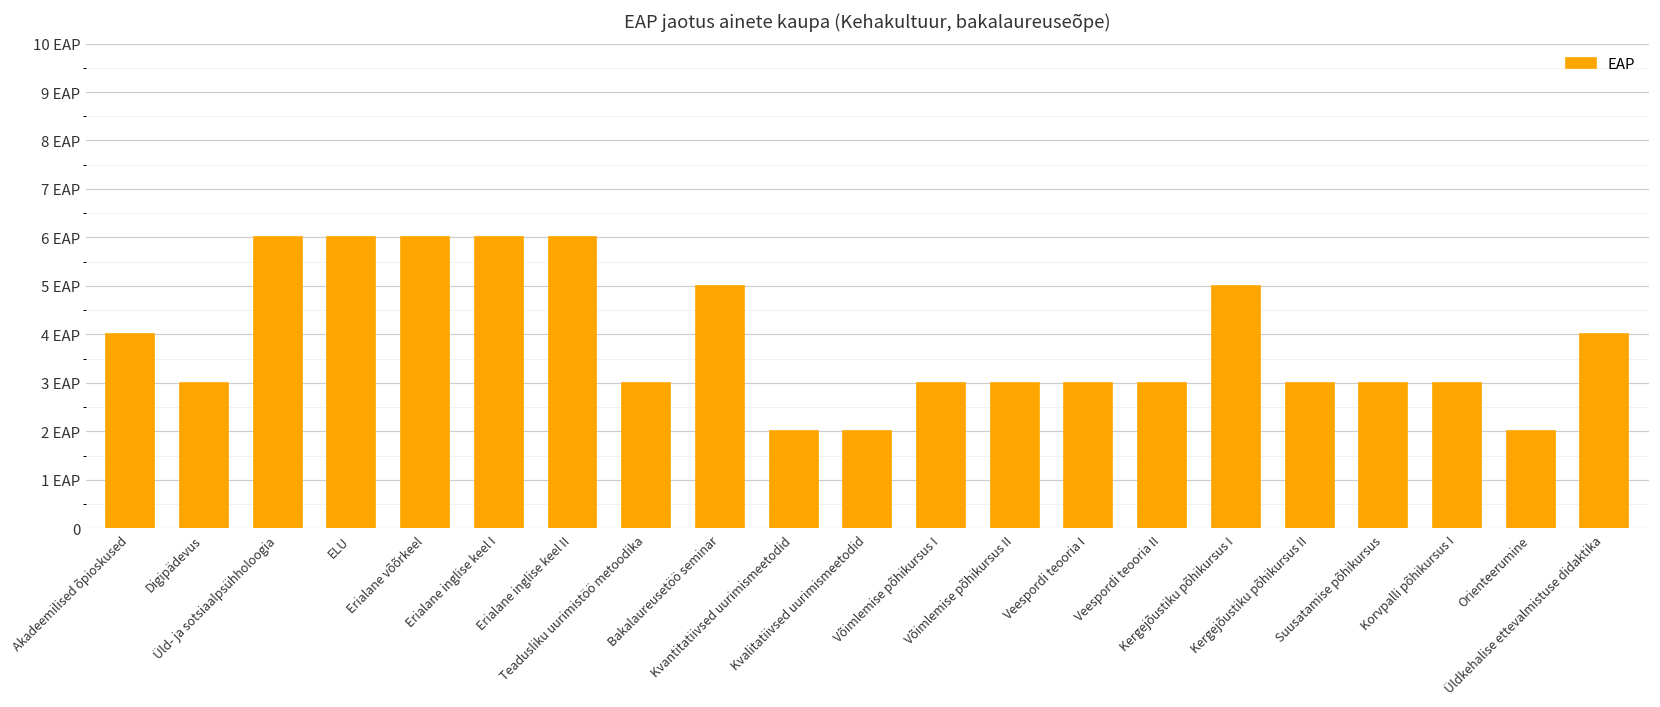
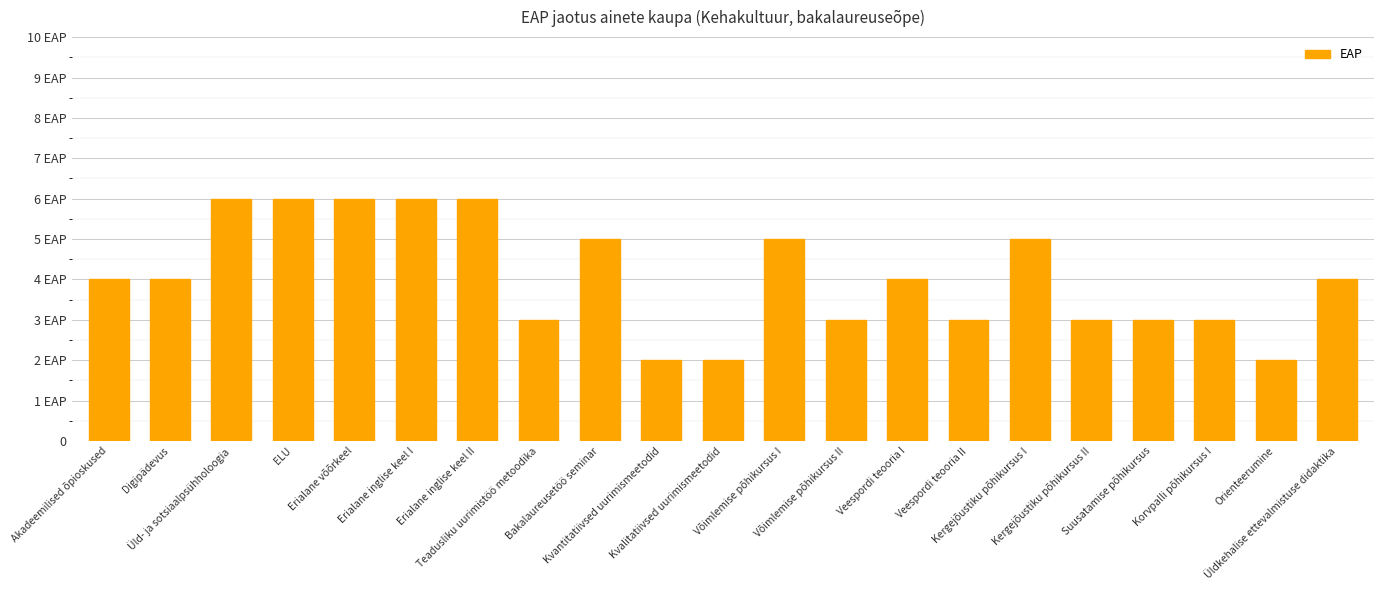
Digipädevus: 3 EAP -> 4 EAP
Võimlemise põhikursus I: 3 EAP -> 5 EAP
Veespordi teooria I: 3 EAP -> 4 EAP
